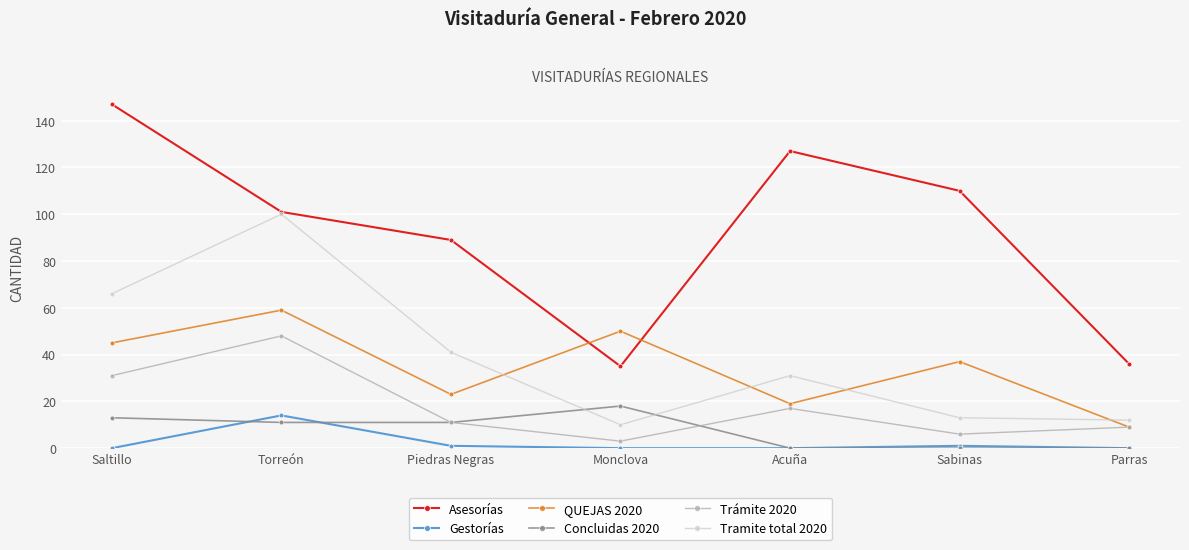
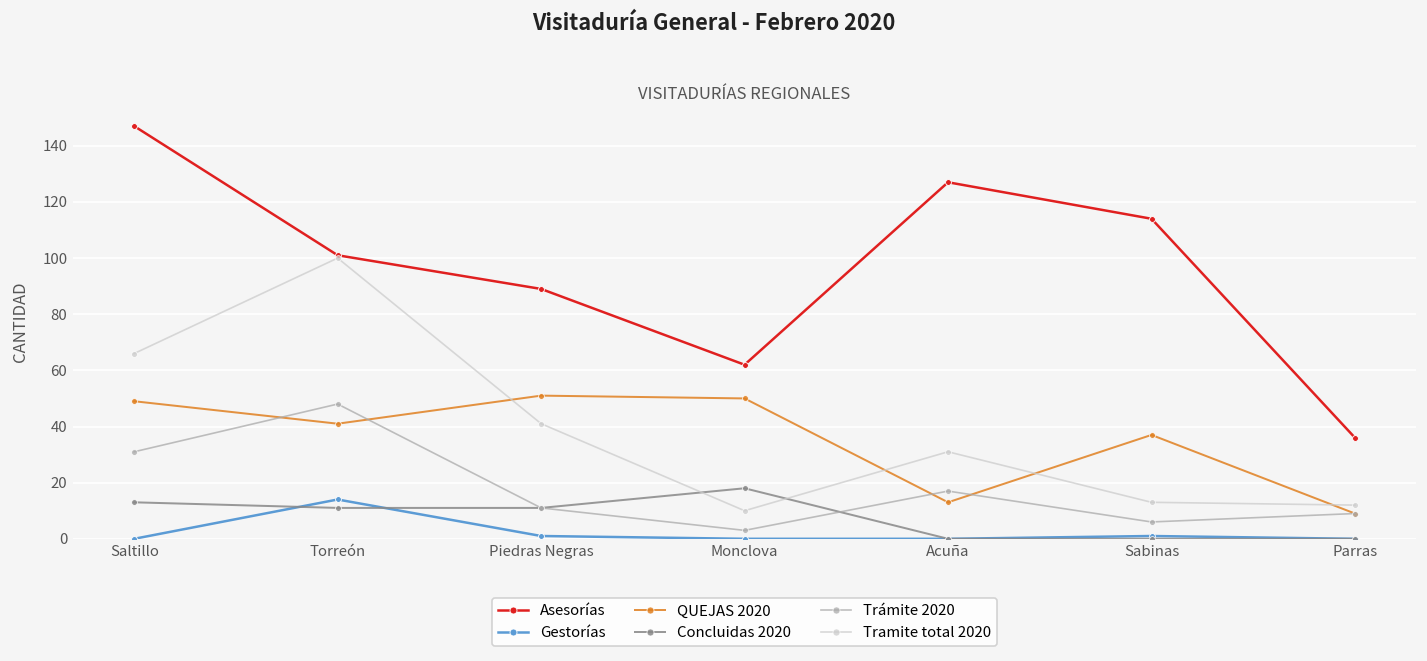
QUEJAS 2020, Saltillo: 45 -> 49
QUEJAS 2020, Torreón: 59 -> 41
QUEJAS 2020, Piedras Negras: 23 -> 51
Asesorías, Monclova: 35 -> 62
QUEJAS 2020, Acuña: 19 -> 13
Asesorías, Sabinas: 110 -> 114
